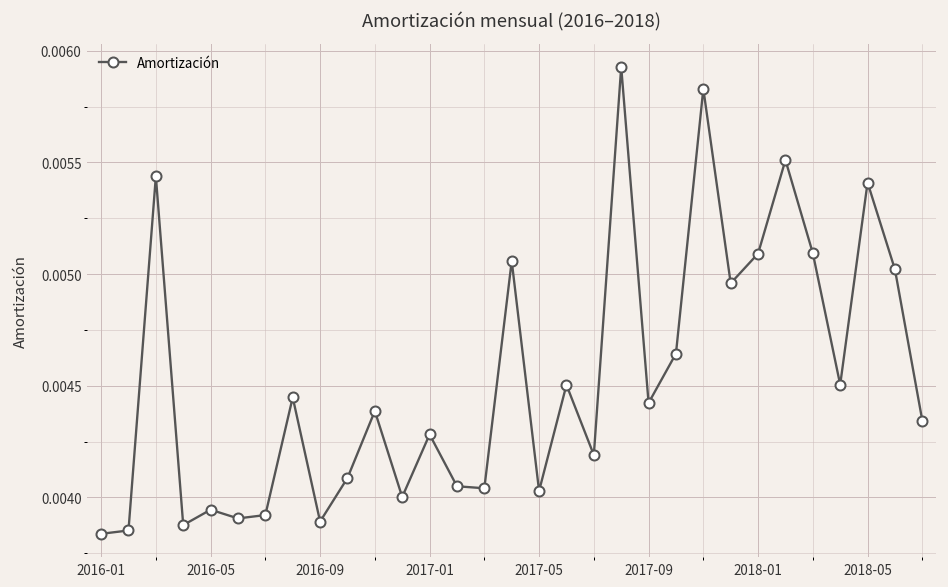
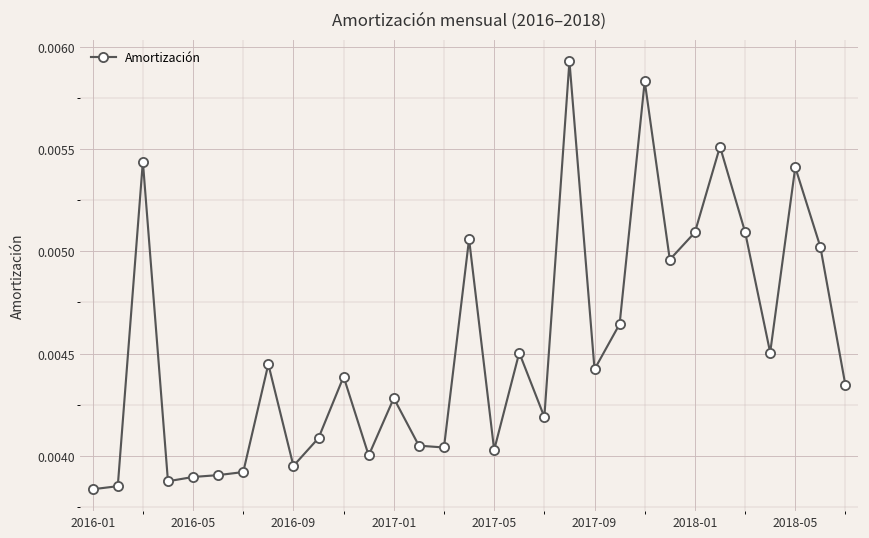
2016-05: 0.00395 -> 0.00390
2016-09: 0.00389 -> 0.00395
